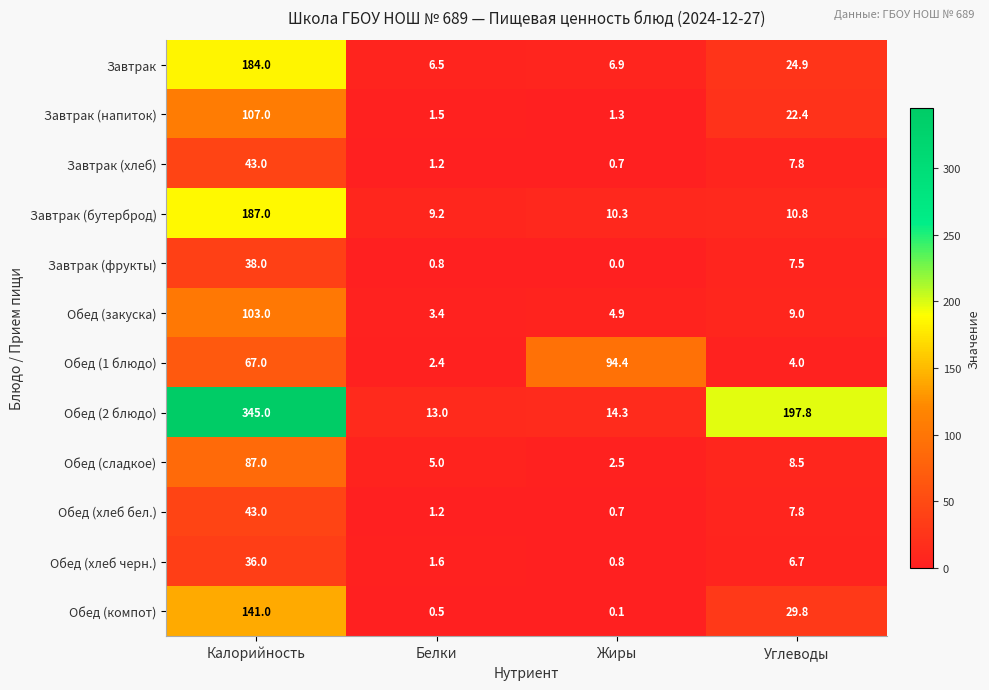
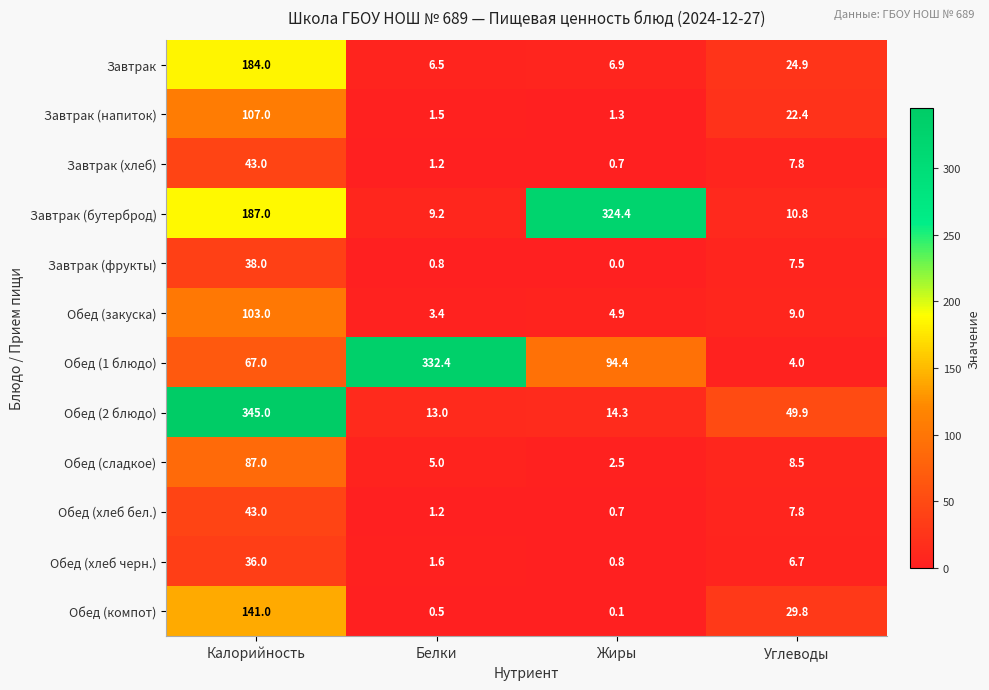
Завтрак (бутерброд), Жиры: 10.3 -> 324.4
Обед (1 блюдо), Белки: 2.4 -> 332.4
Обед (2 блюдо), Углеводы: 197.8 -> 49.9
